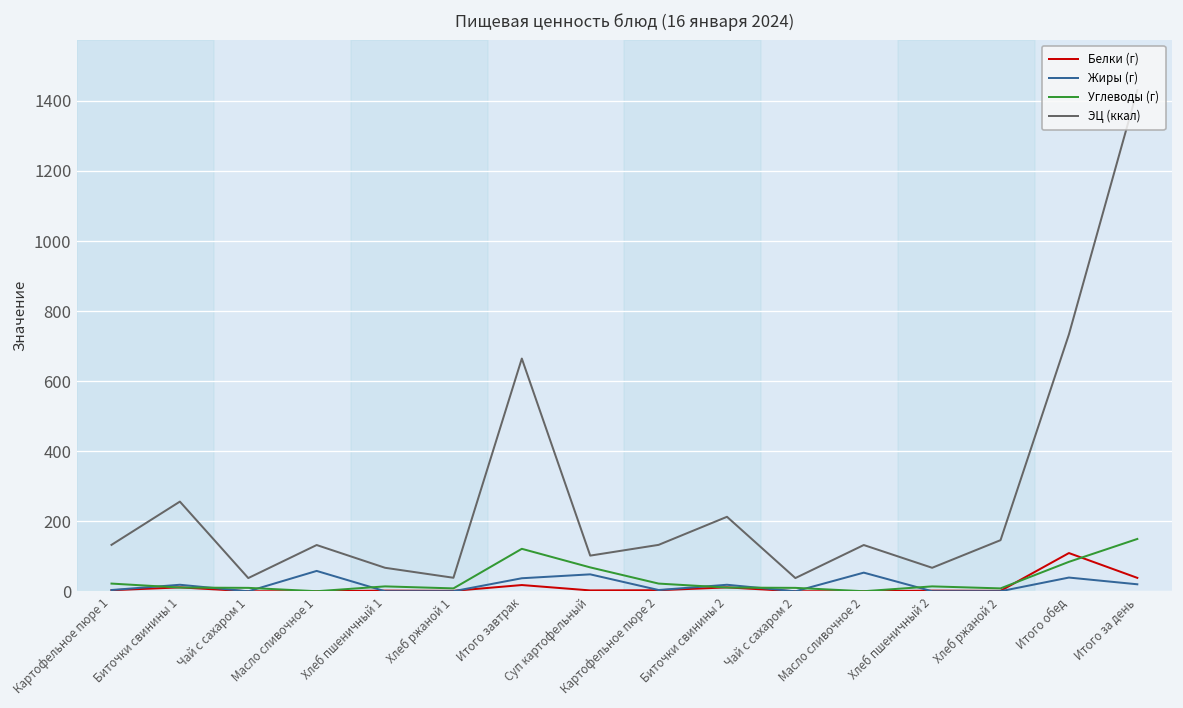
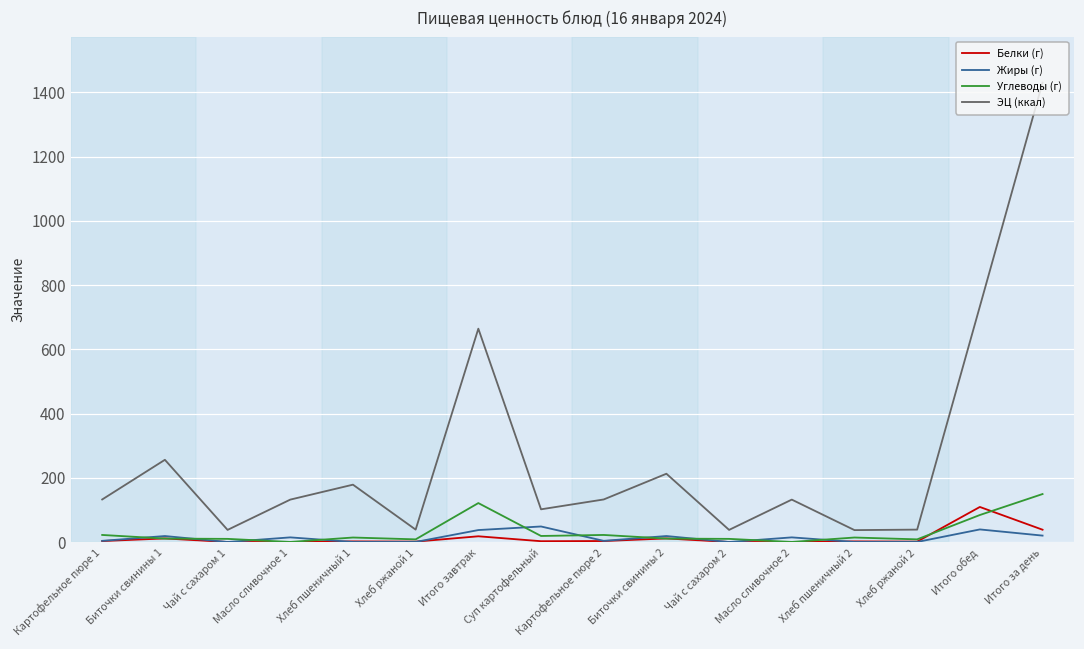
Жиры (г), Масло сливочное 1: 60 -> 10
ЭЦ (ккал), Хлеб пшеничный 1: 70 -> 180
Углеводы (г), Суп картофельный: 70 -> 20
Жиры (г), Масло сливочное 2: 50 -> 10
ЭЦ (ккал), Хлеб пшеничный 2: 70 -> 40
ЭЦ (ккал), Хлеб ржаной 2: 150 -> 40
